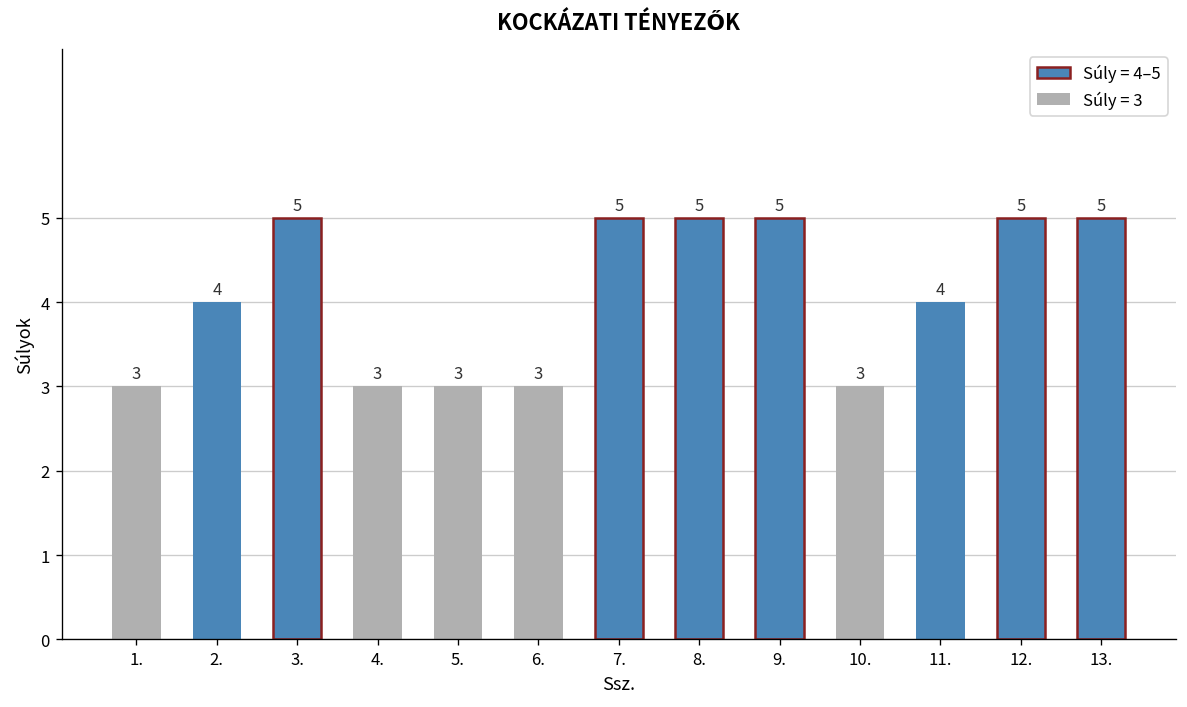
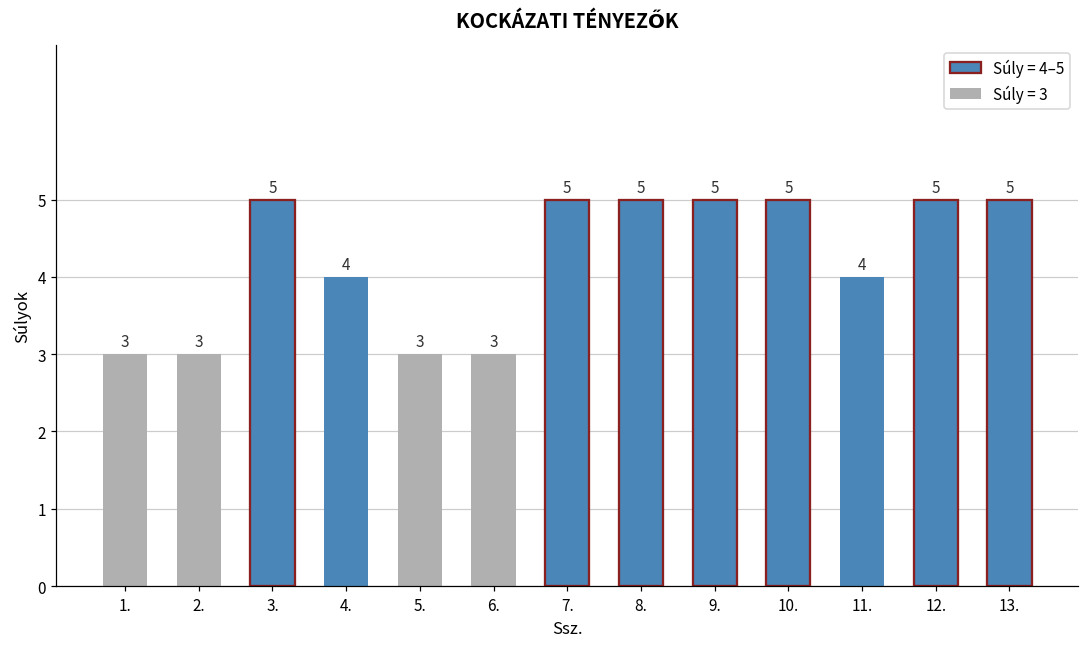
2.: 4 -> 3
4.: 3 -> 4
10.: 3 -> 5
